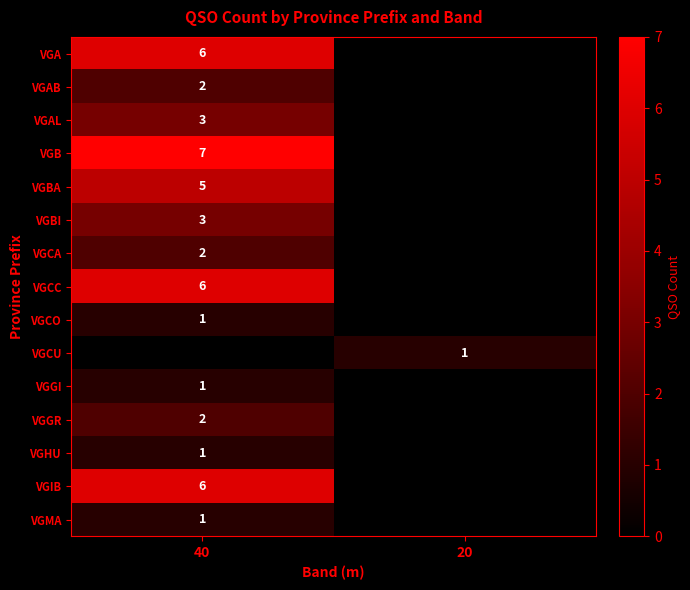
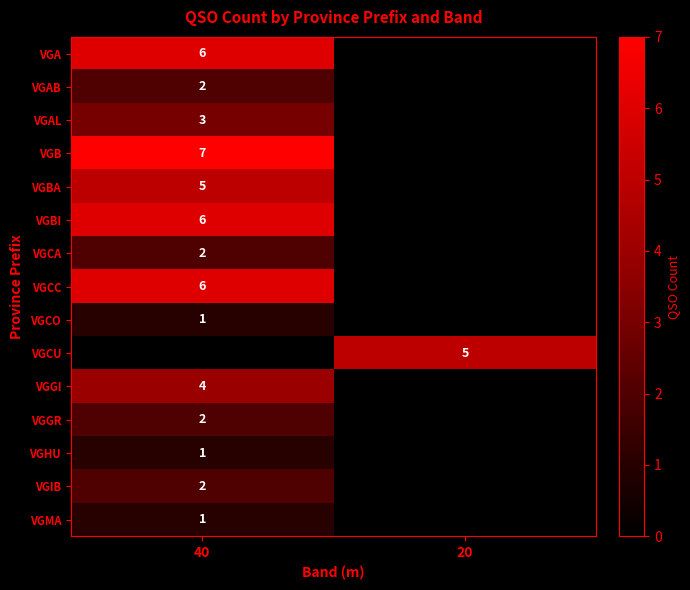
VGBI, 40: 3 -> 6
VGCU, 20: 1 -> 5
VGGI, 40: 1 -> 4
VGIB, 40: 6 -> 2
